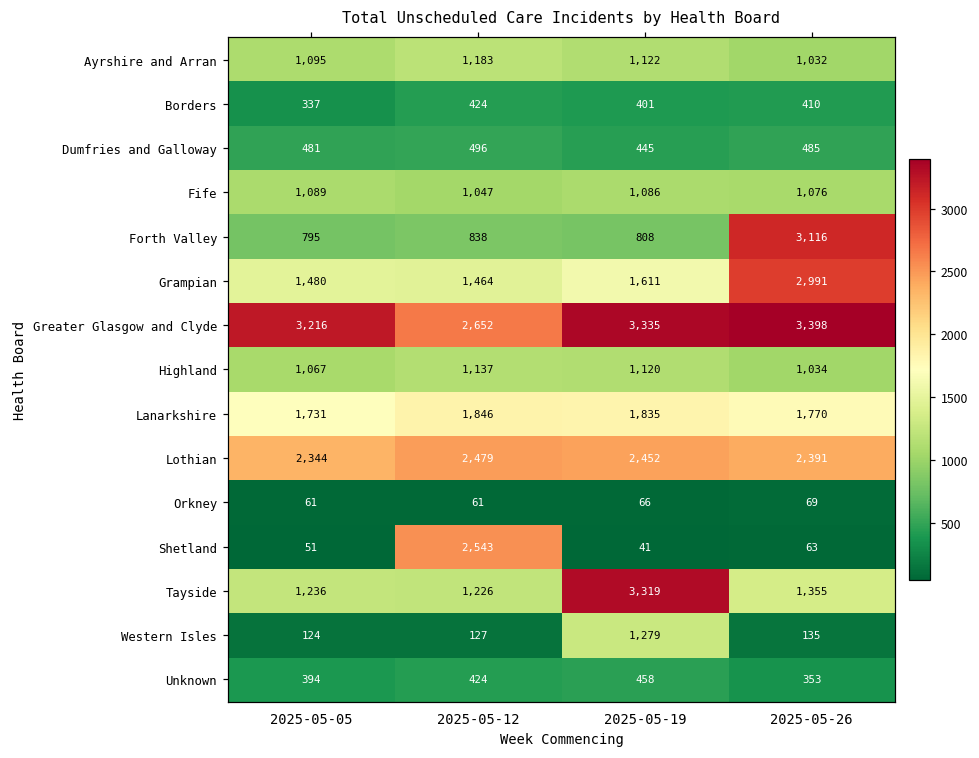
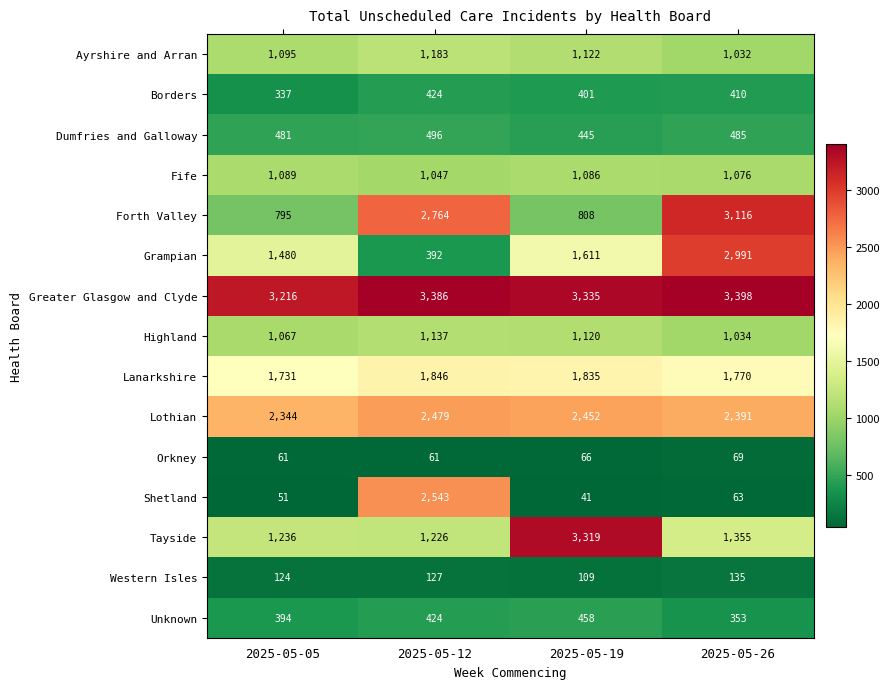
Forth Valley, 2025-05-12: 838 -> 2,764
Grampian, 2025-05-12: 1,464 -> 392
Greater Glasgow and Clyde, 2025-05-12: 2,652 -> 3,386
Western Isles, 2025-05-19: 1,279 -> 109
